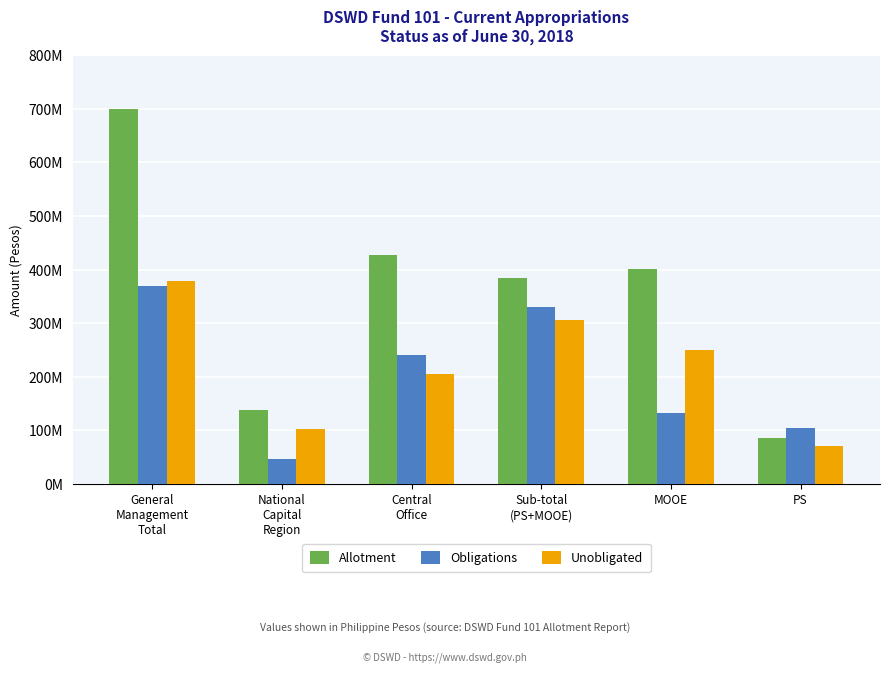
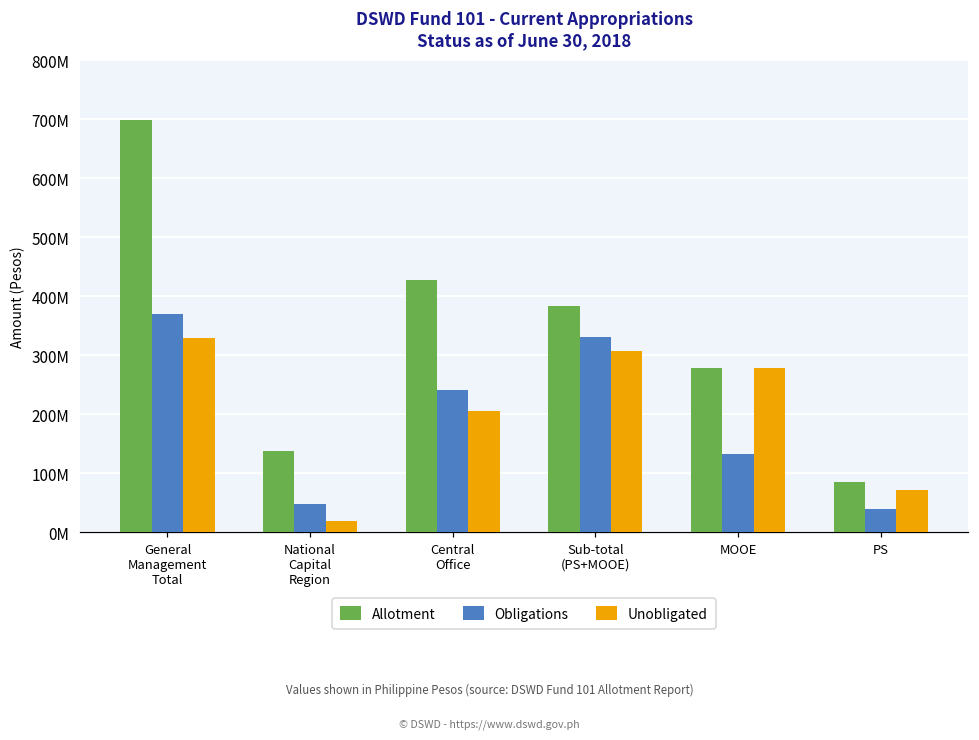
Unobligated, General Management Total: 380000000 -> 330000000
Unobligated, National Capital Region: 100000000 -> 20000000
Allotment, MOOE: 400000000 -> 280000000
Unobligated, MOOE: 250000000 -> 280000000
Obligations, PS: 100000000 -> 40000000
